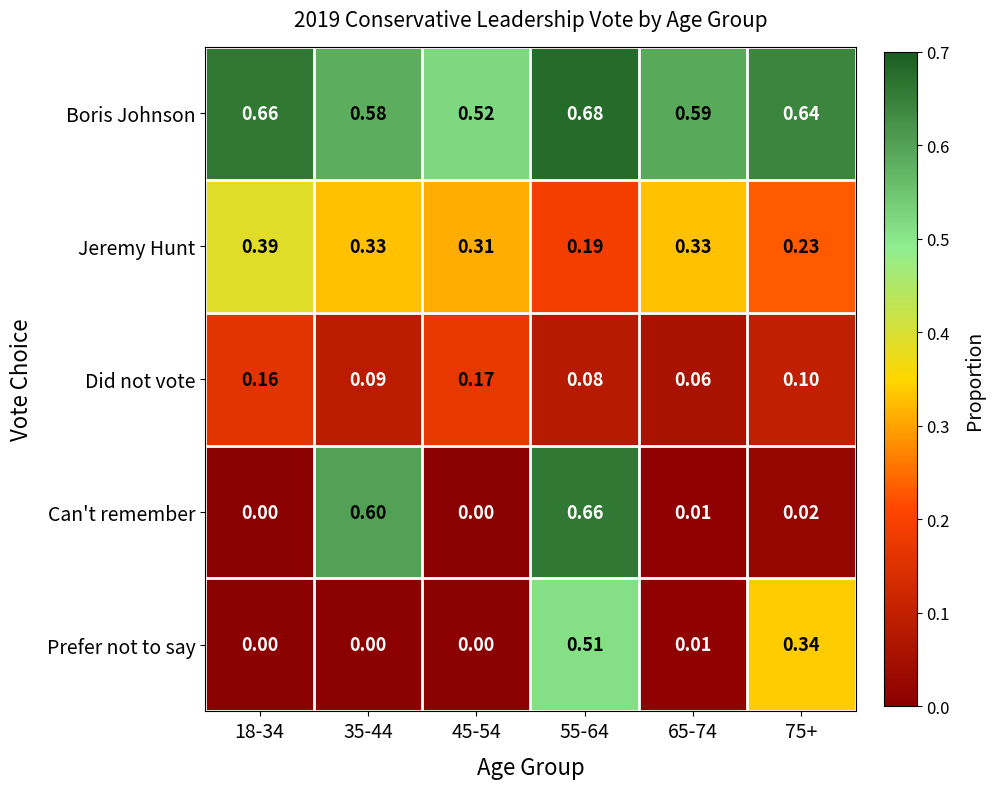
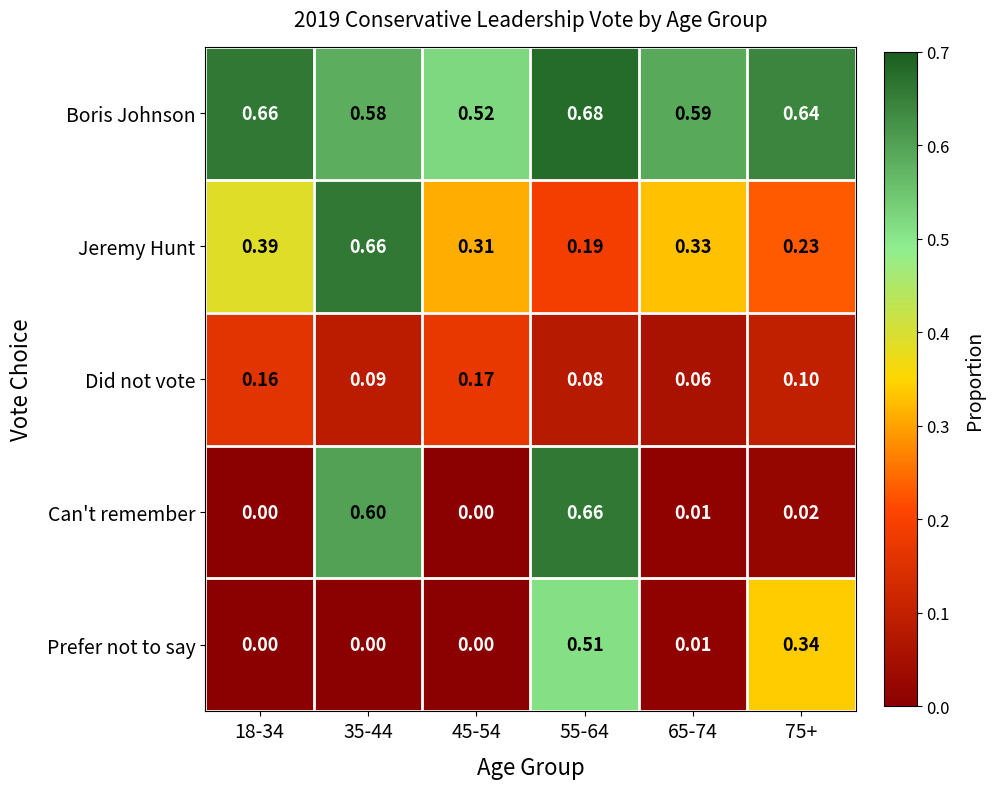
Jeremy Hunt, 35-44: 0.33 -> 0.66
